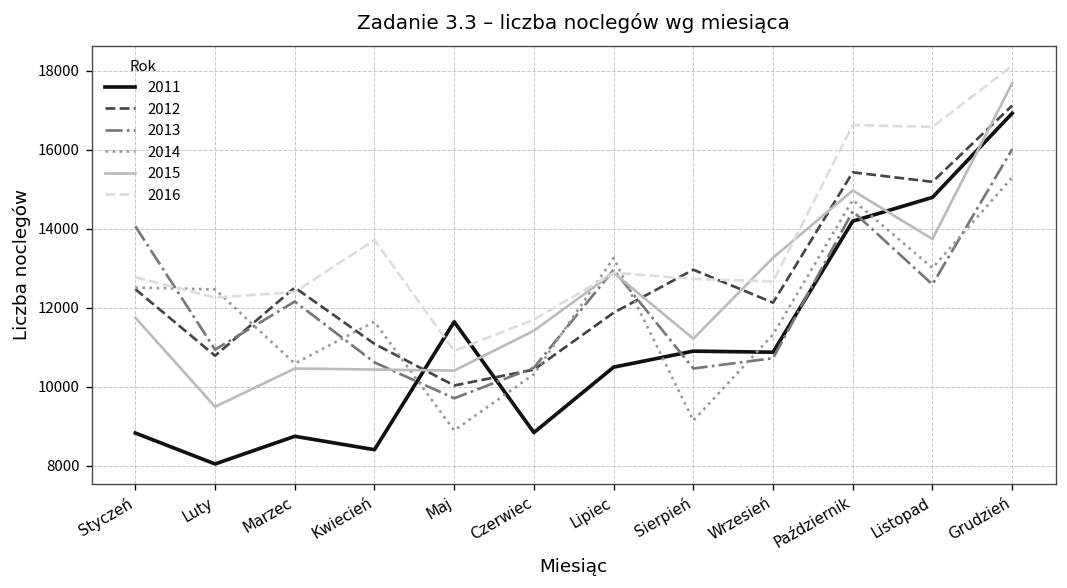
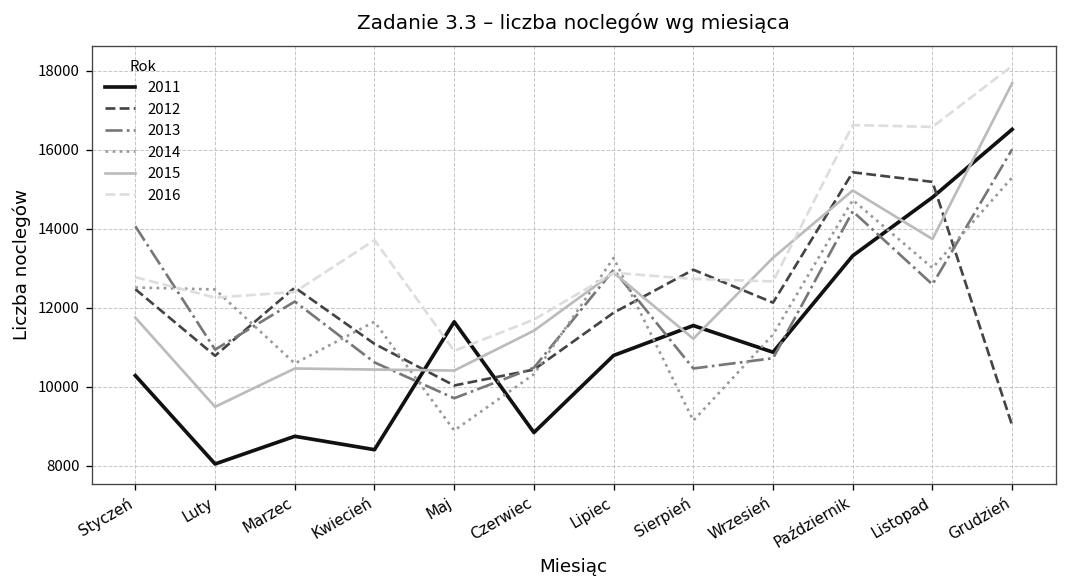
2011, Styczeń: 8800 -> 10300
2011, Lipiec: 10500 -> 10800
2011, Sierpień: 10900 -> 11500
2011, Październik: 14200 -> 13300
2011, Grudzień: 16900 -> 16500
2012, Grudzień: 17100 -> 9000
